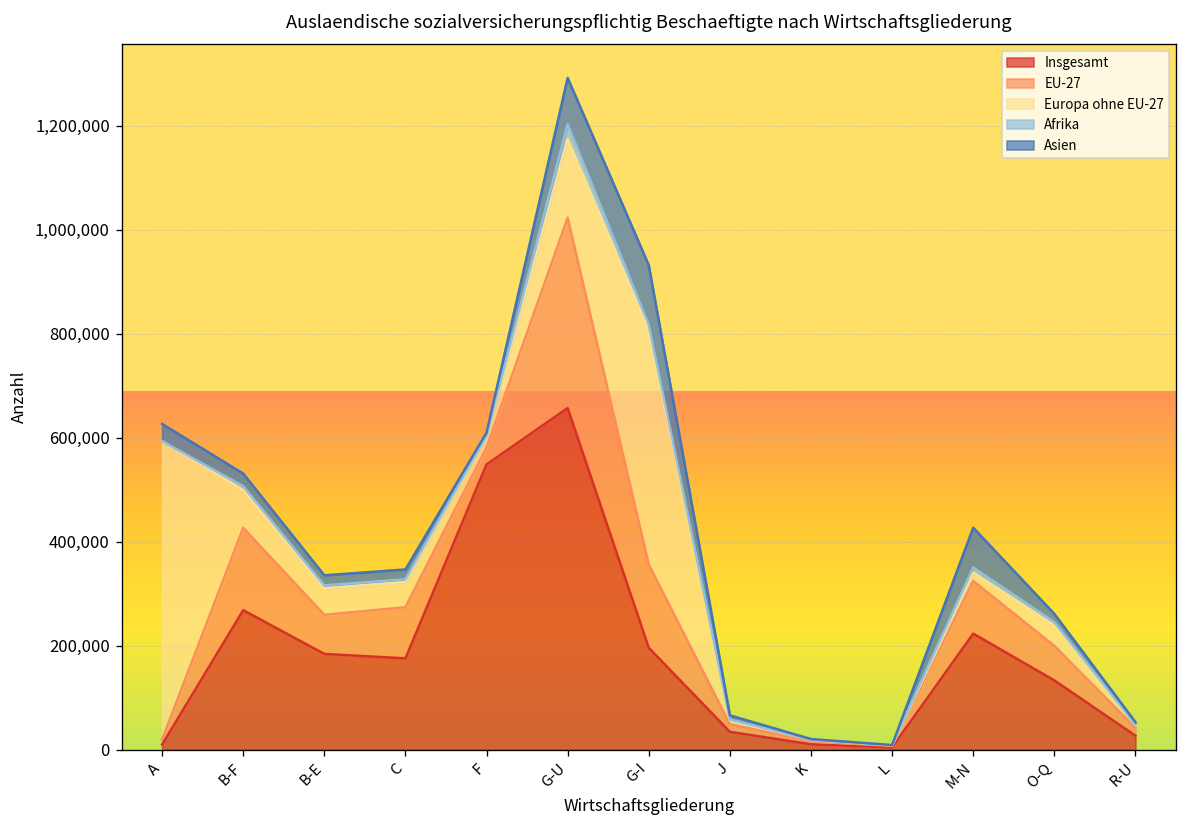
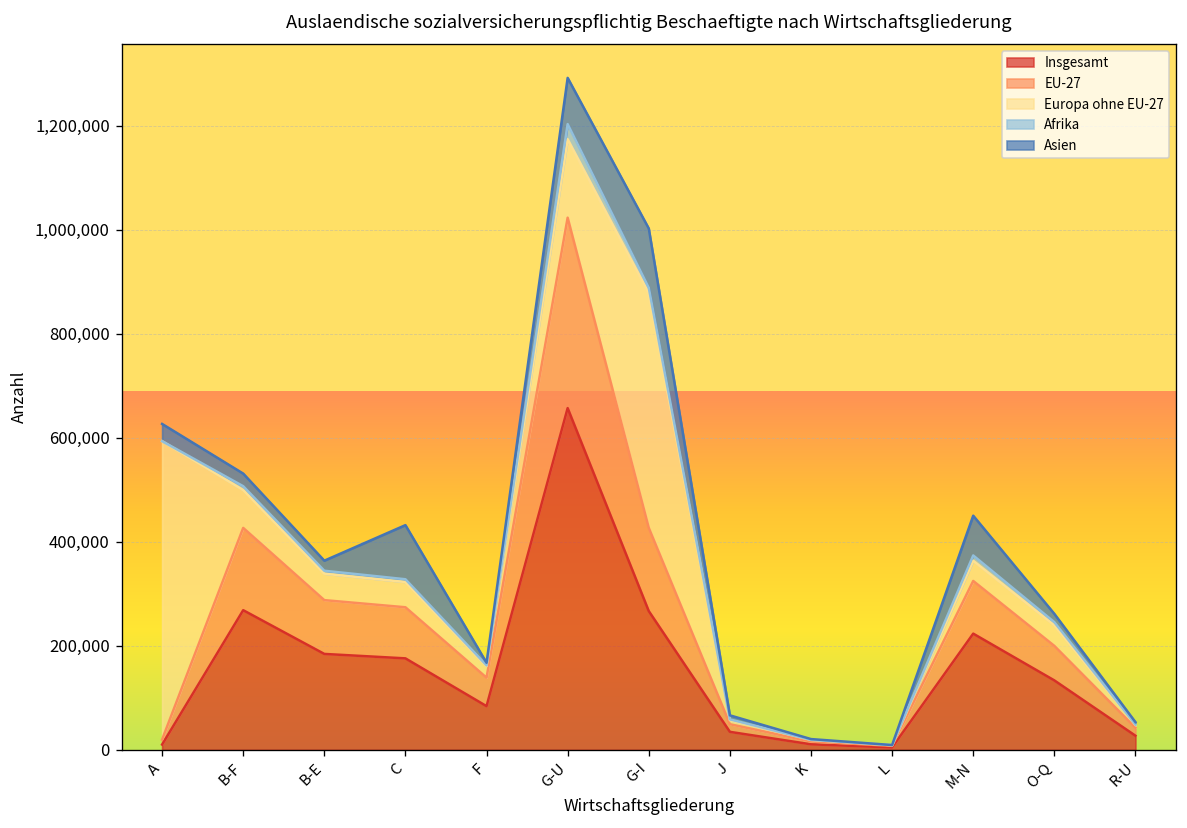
EU-27, B-E: 80,000 -> 100,000
Asien, C: 20,000 -> 100,000
Insgesamt, F: 550,000 -> 80,000
EU-27, F: 30,000 -> 50,000
Insgesamt, G-I: 200,000 -> 270,000
Europa ohne EU-27, M-N: 20,000 -> 40,000
